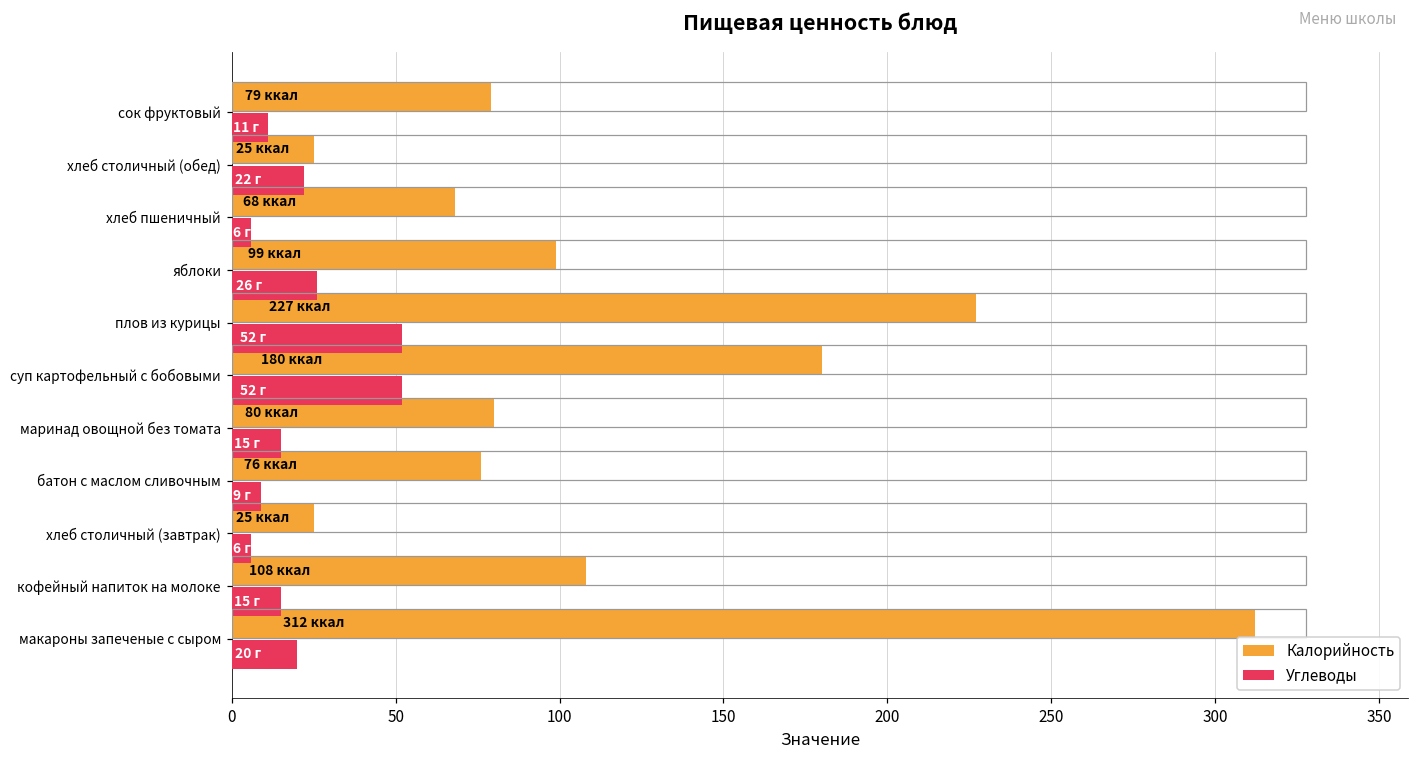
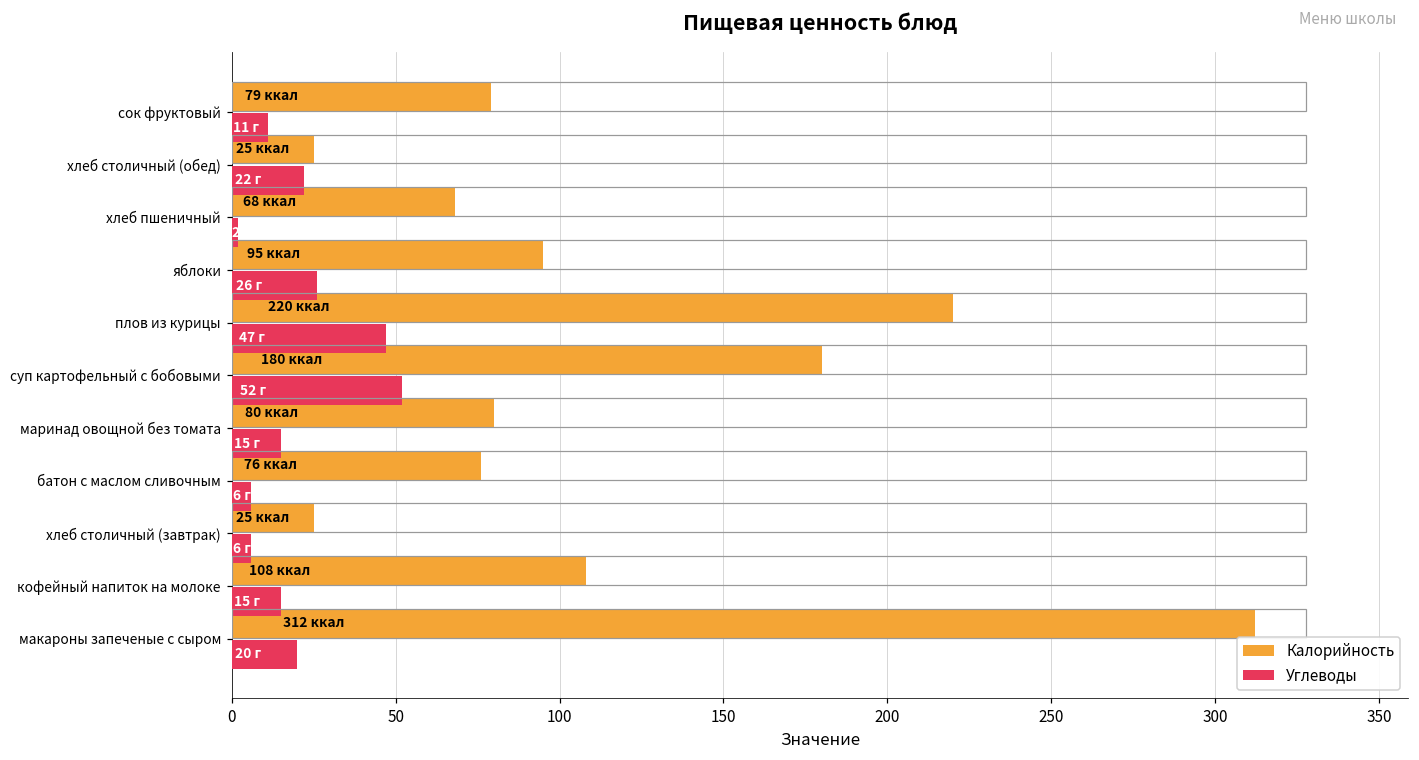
Углеводы, хлеб пшеничный: 6 -> 2
Калорийность, яблоки: 99 -> 95
Калорийность, плов из курицы: 227 -> 220
Углеводы, плов из курицы: 52 -> 47
Углеводы, батон с маслом сливочным: 9 -> 6
